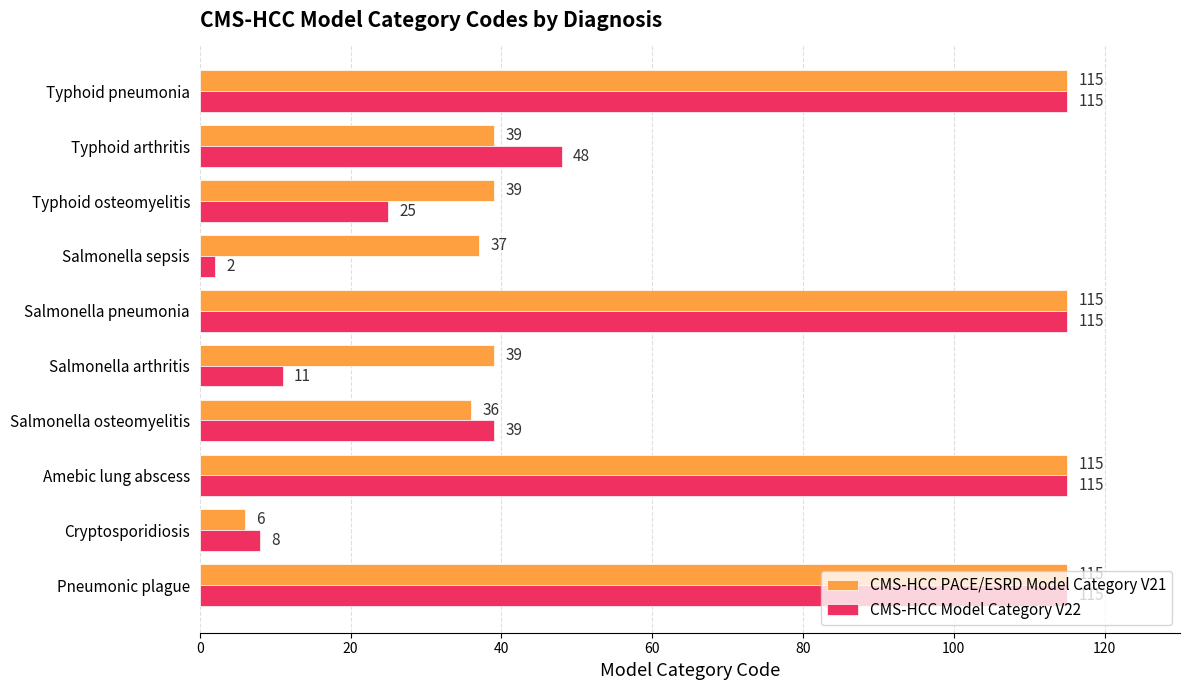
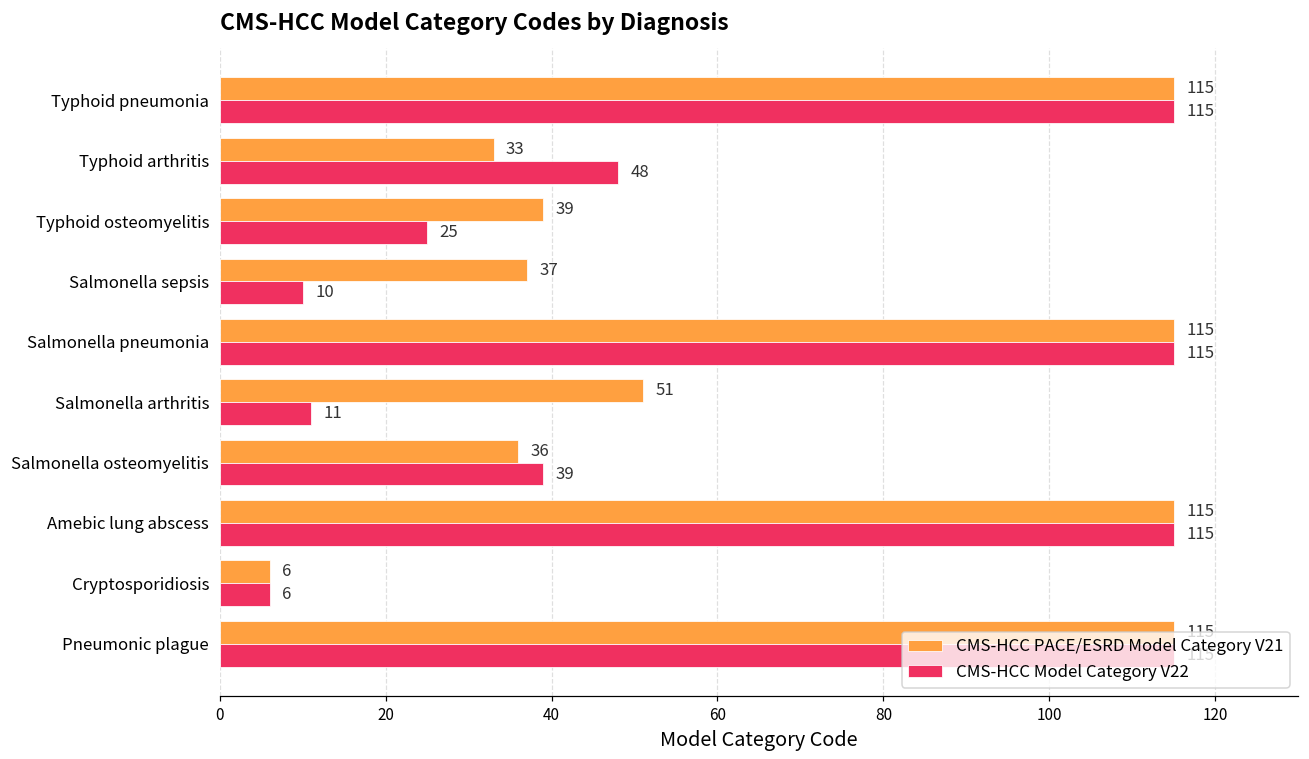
CMS-HCC PACE/ESRD Model Category V21, Typhoid arthritis: 39 -> 33
CMS-HCC Model Category V22, Salmonella sepsis: 2 -> 10
CMS-HCC PACE/ESRD Model Category V21, Salmonella arthritis: 39 -> 51
CMS-HCC Model Category V22, Cryptosporidiosis: 8 -> 6
